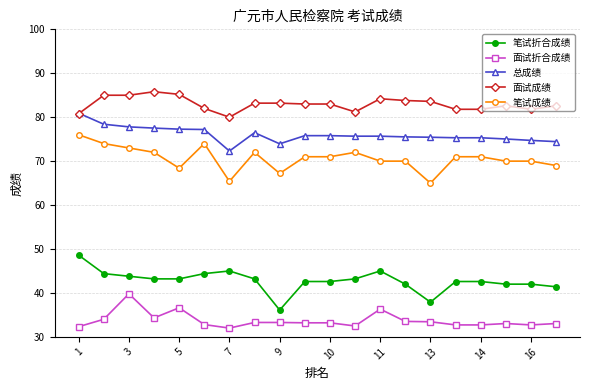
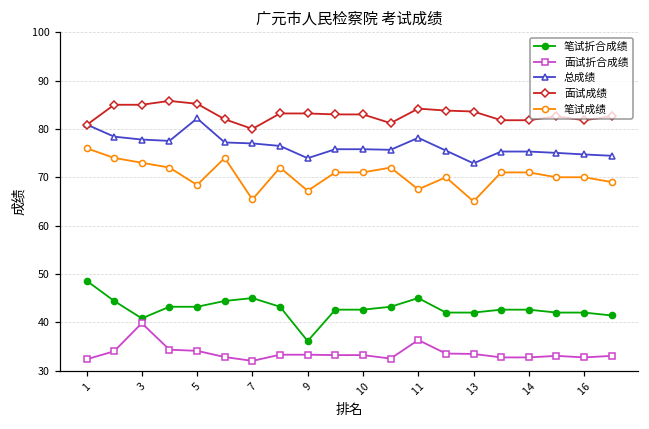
笔试折合成绩, 3: 44 -> 41
面试折合成绩, 5: 37 -> 34
总成绩, 5: 77 -> 82
总成绩, 7: 72 -> 77
总成绩, 11: 76 -> 78
笔试成绩, 11: 70 -> 68
笔试折合成绩, 13: 38 -> 42
总成绩, 13: 75 -> 73
